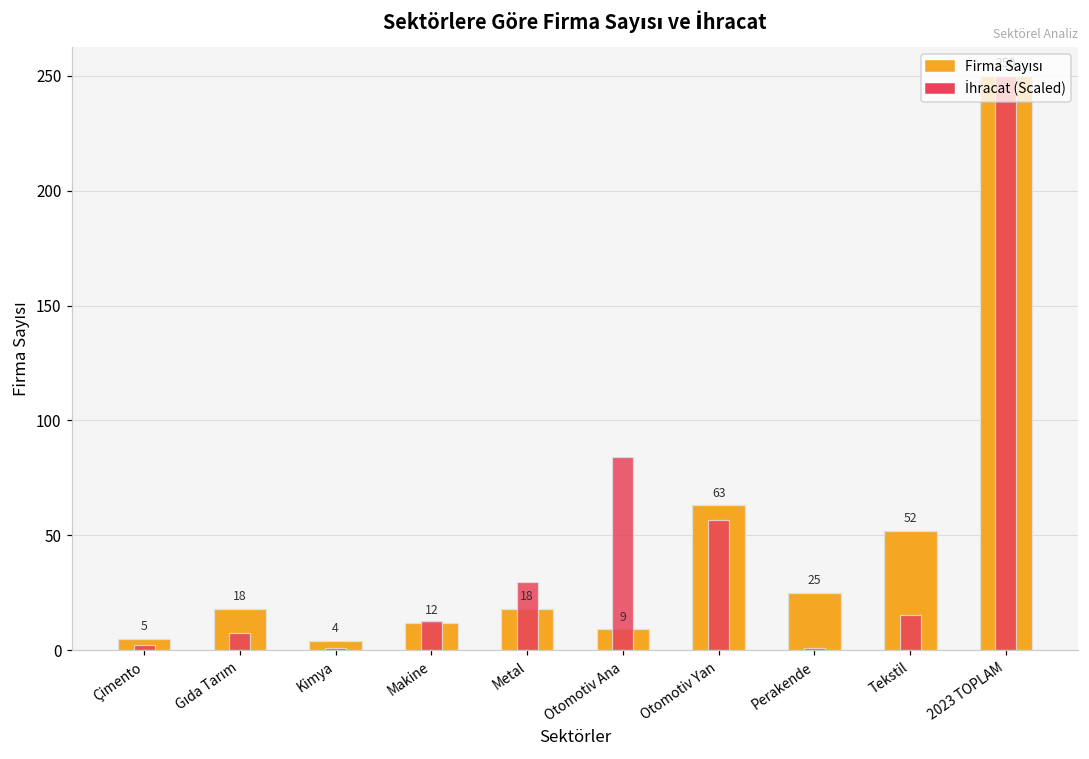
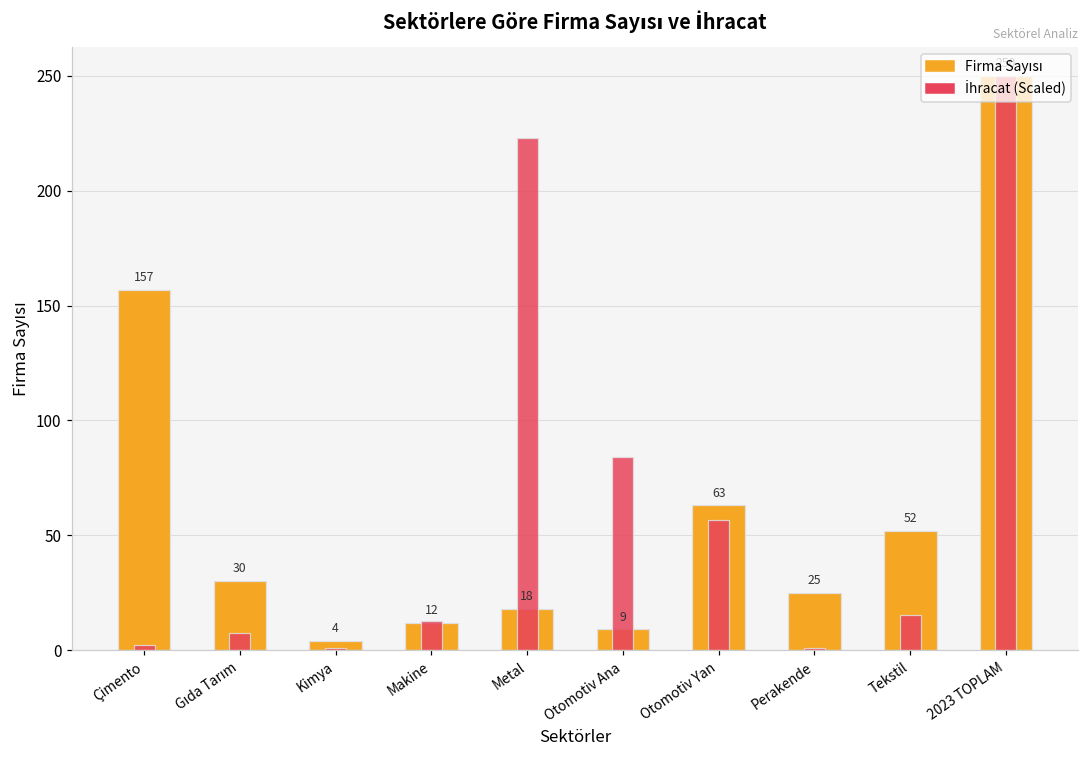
Firma Sayısı, Çimento: 5 -> 157
Firma Sayısı, Gıda Tarım: 18 -> 30
İhracat (Scaled), Metal: 30 -> 223
